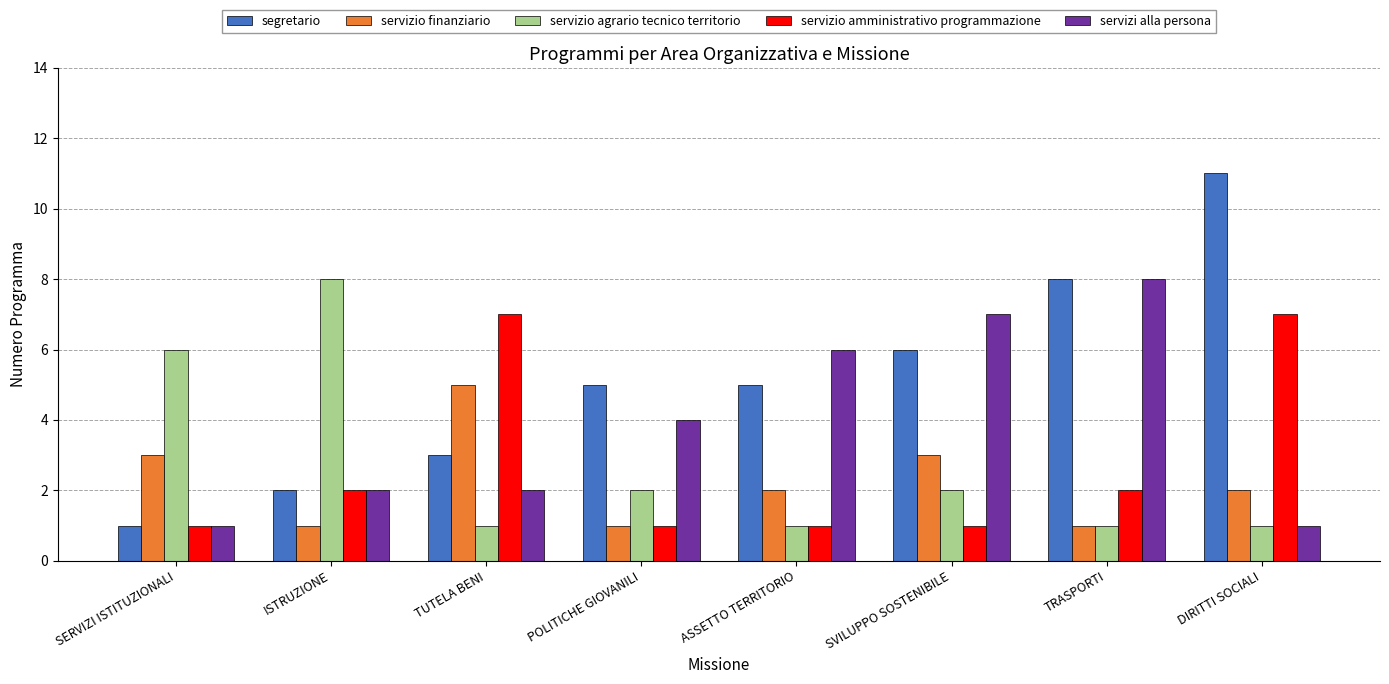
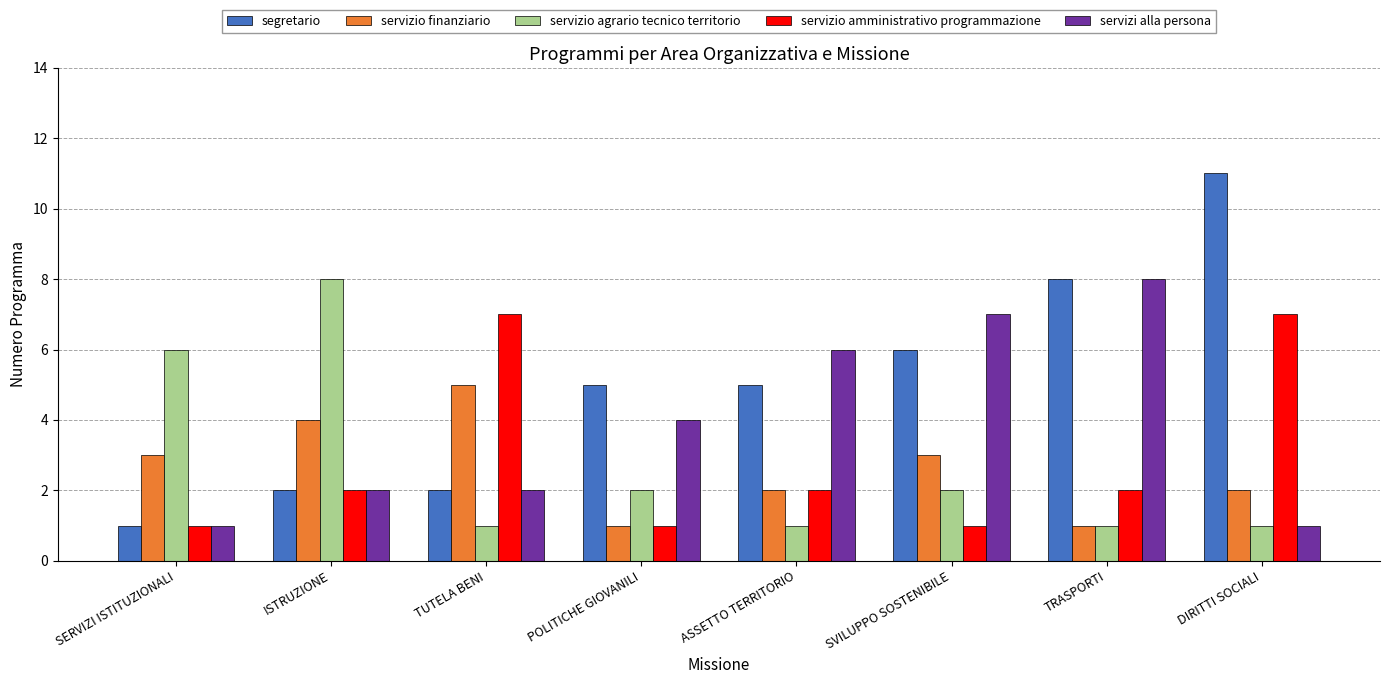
servizio finanziario, ISTRUZIONE: 1 -> 4
segretario, TUTELA BENI: 3 -> 2
servizio amministrativo programmazione, ASSETTO TERRITORIO: 1 -> 2
